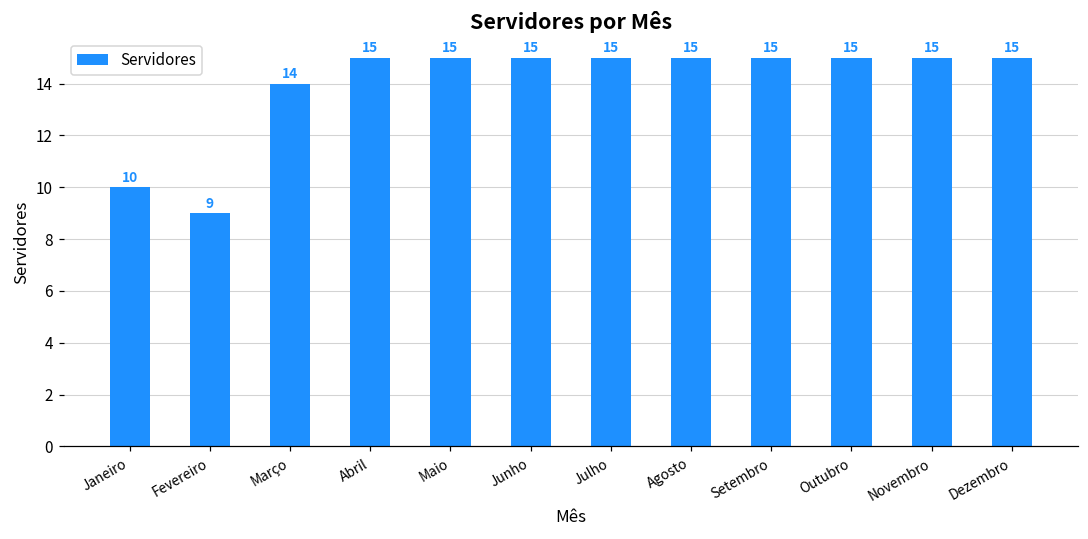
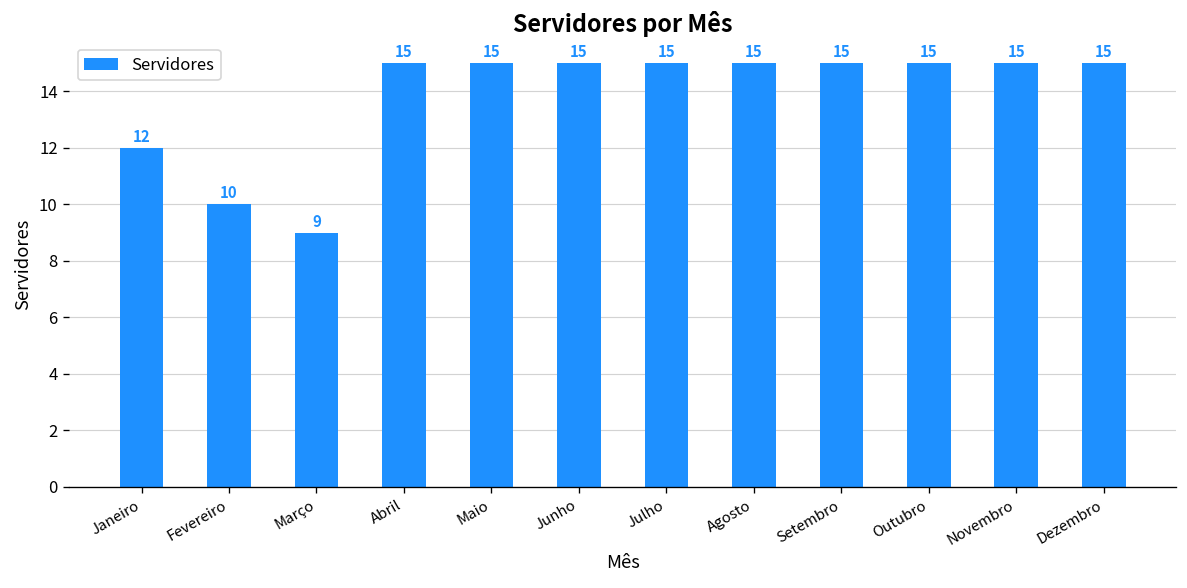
Janeiro: 10 -> 12
Fevereiro: 9 -> 10
Março: 14 -> 9
